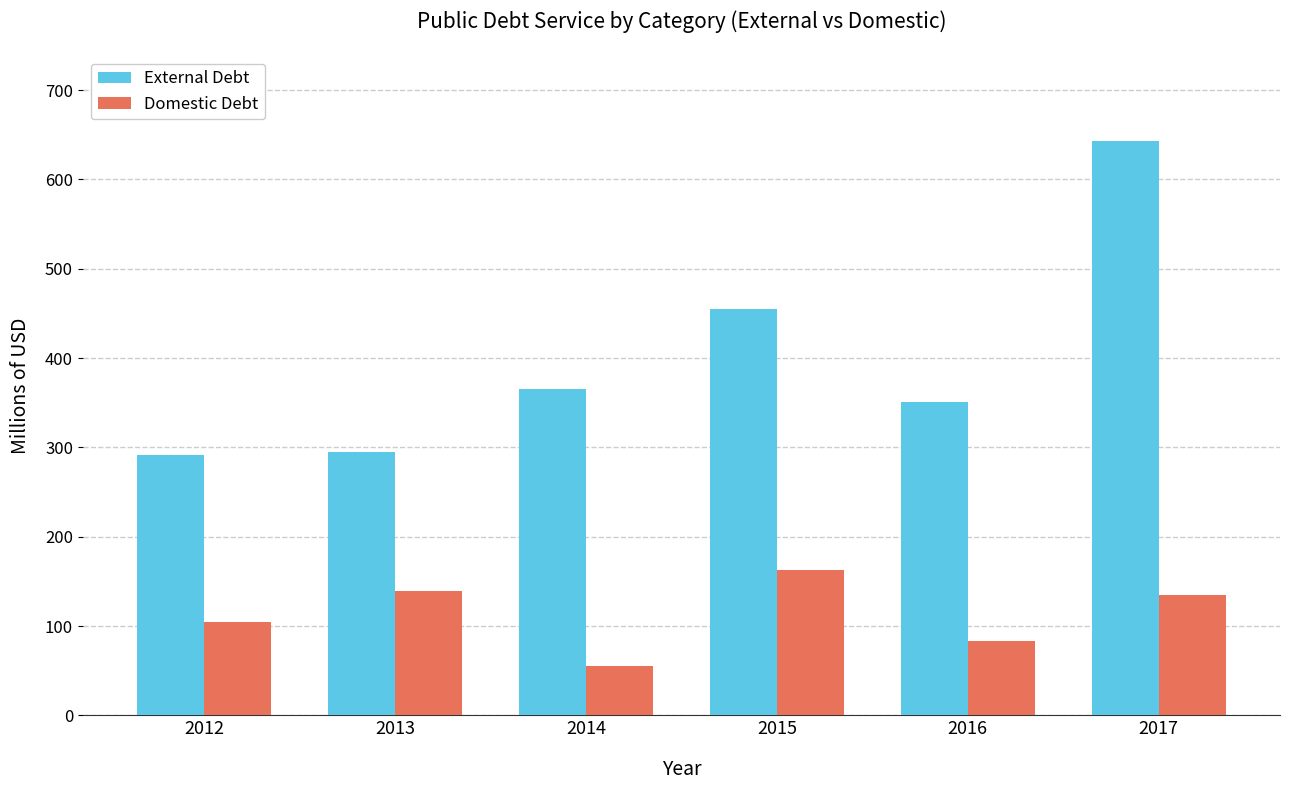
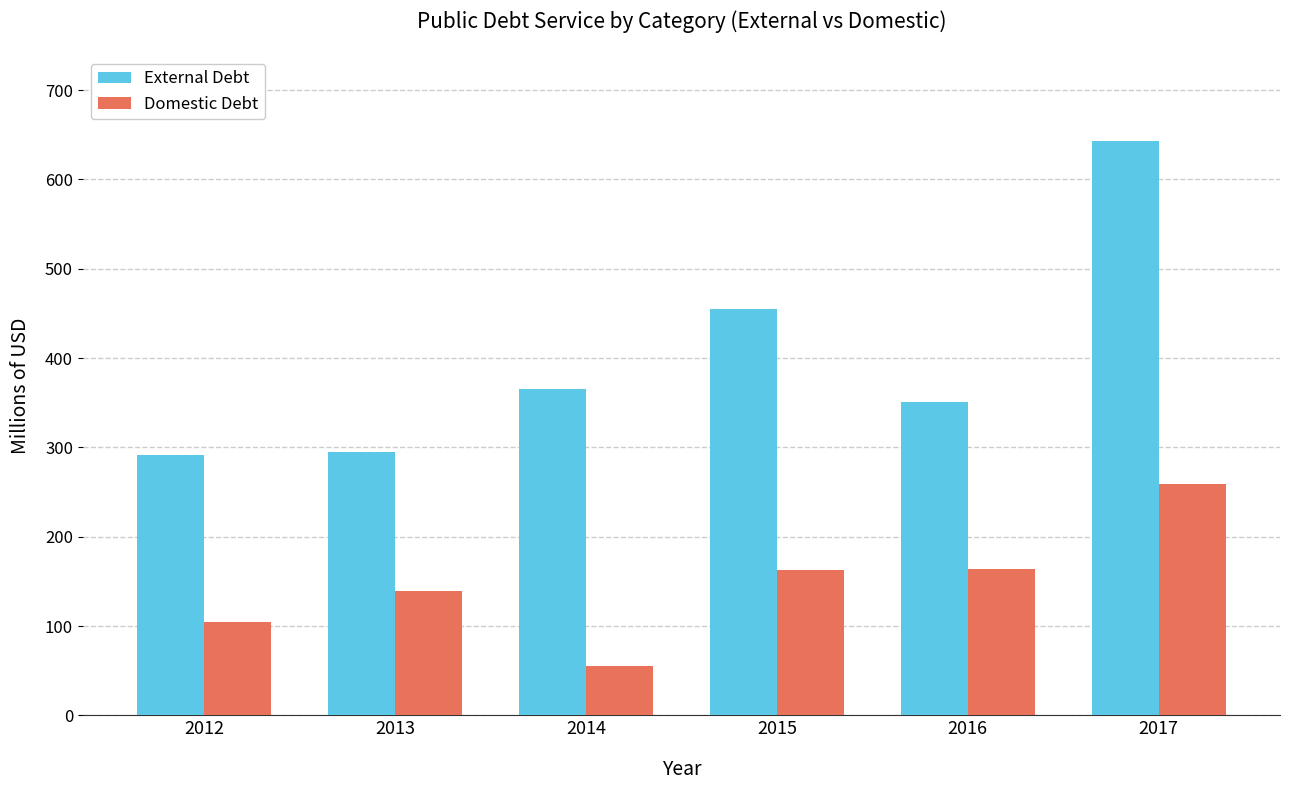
Domestic Debt, 2016: 80 -> 160
Domestic Debt, 2017: 130 -> 260
